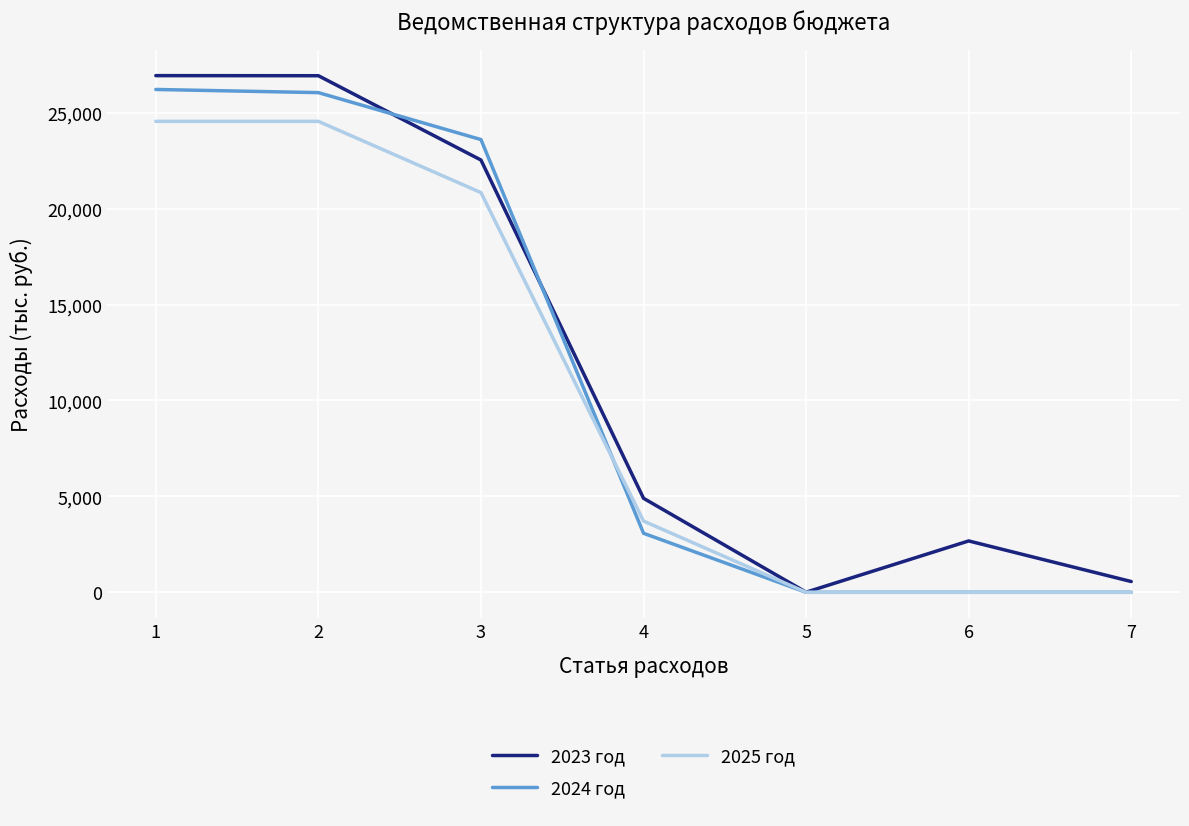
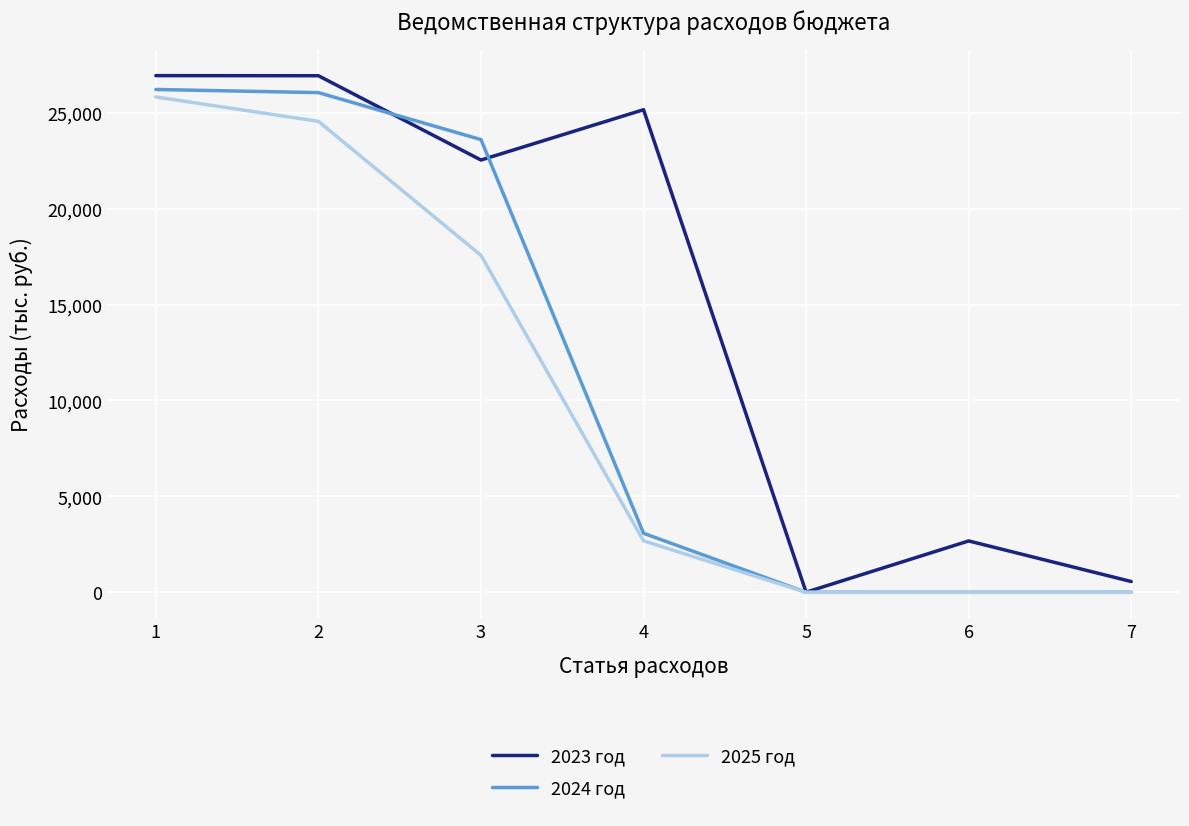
2025 год, 1: 24,500 -> 25,800
2025 год, 3: 20,800 -> 17,600
2023 год, 4: 4,900 -> 25,200
2025 год, 4: 3,700 -> 2,700
